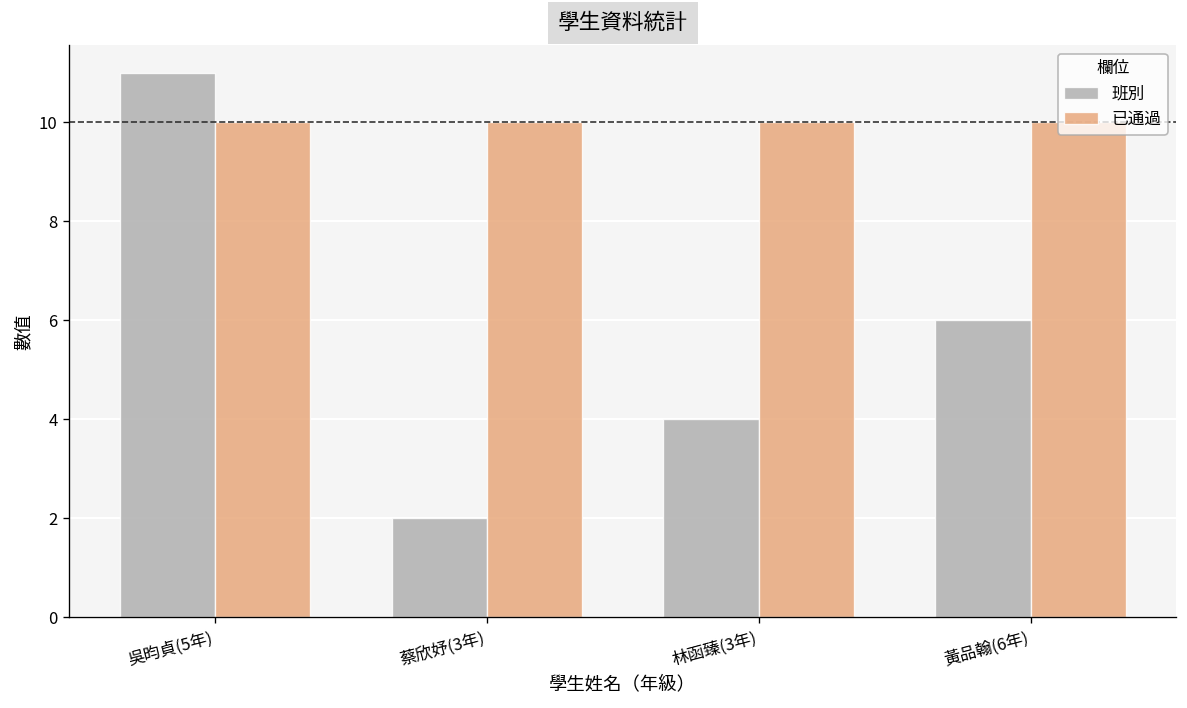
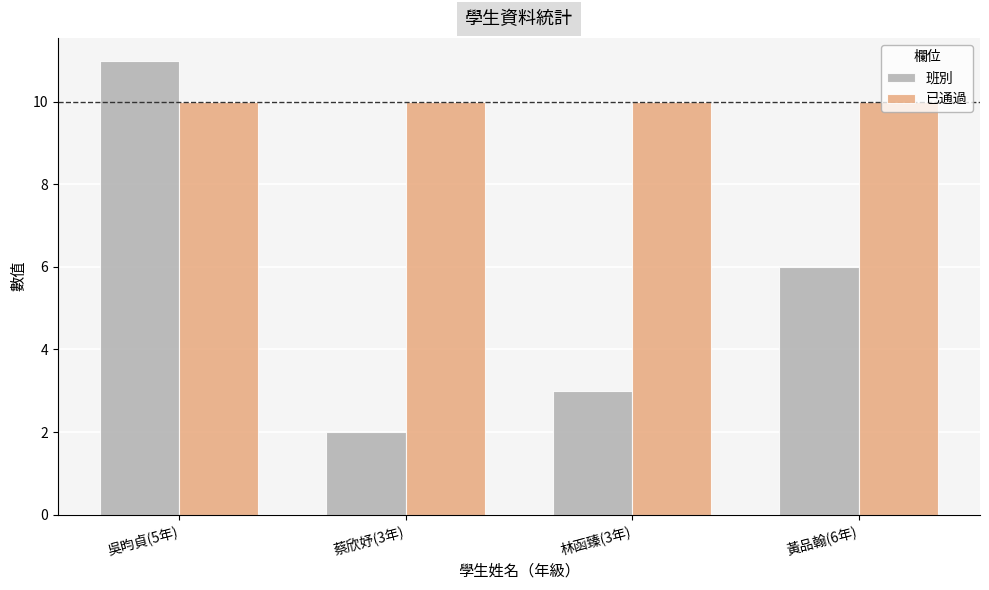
班別, 林函臻(3年): 4 -> 3
